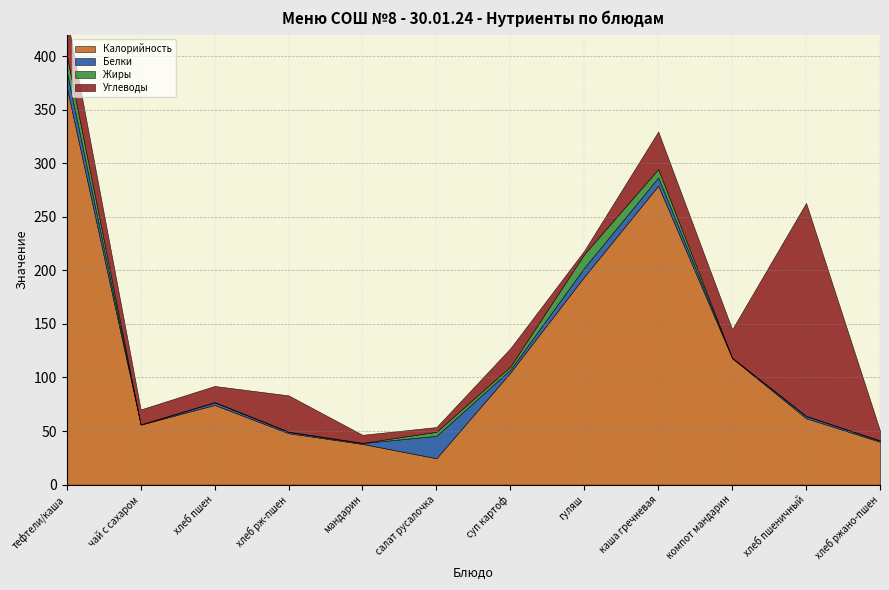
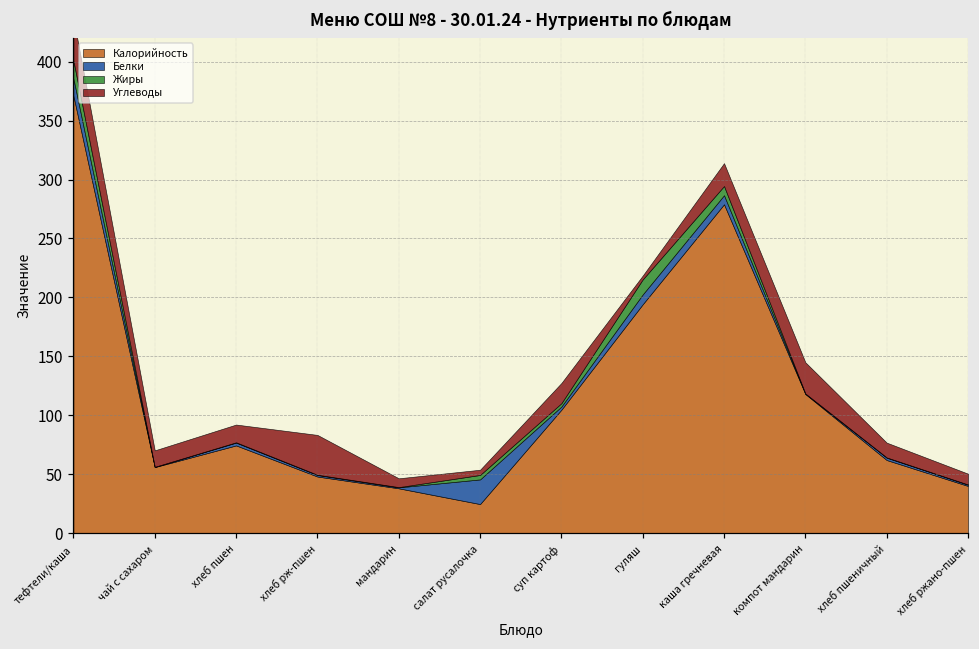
Углеводы, каша гречневая: 35 -> 19
Углеводы, хлеб пшеничный: 199 -> 13
